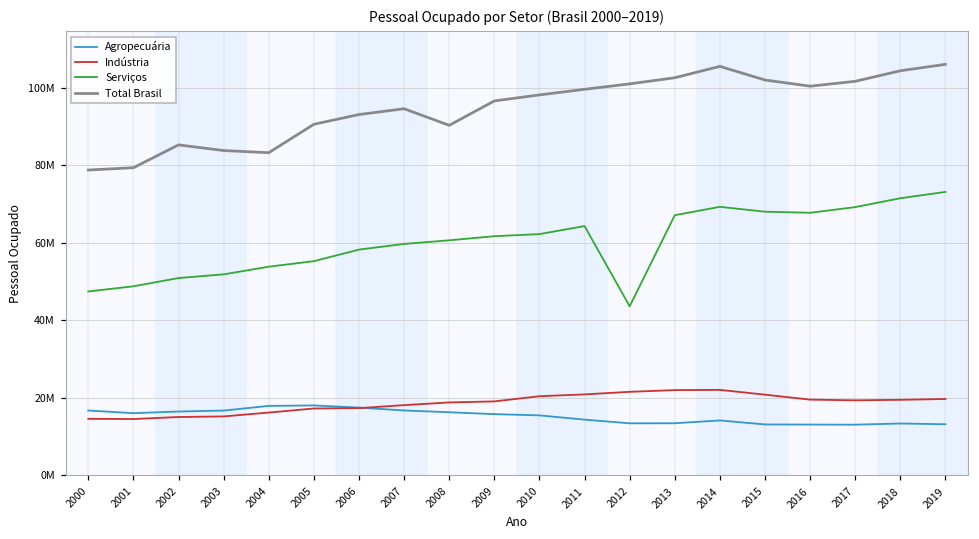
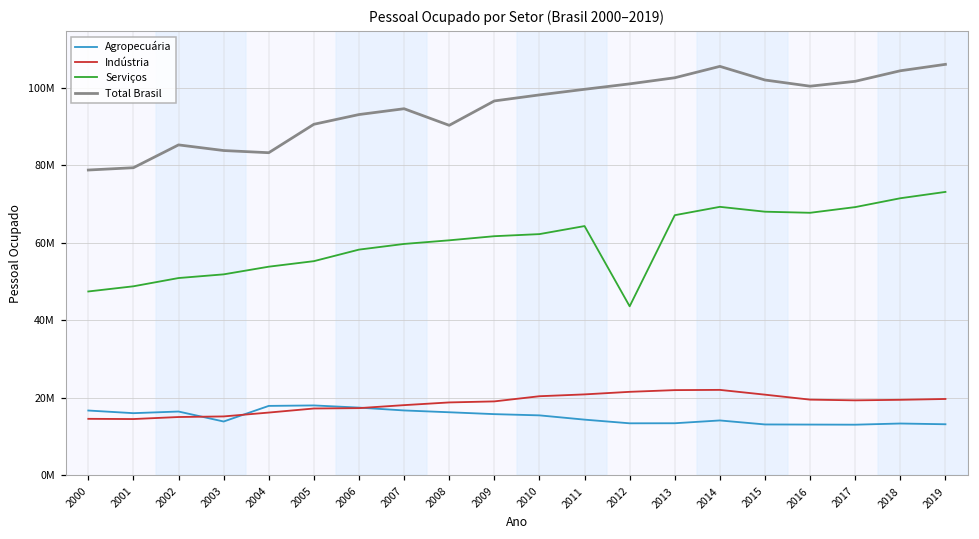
Agropecuária, 2003: 17000000 -> 14000000
